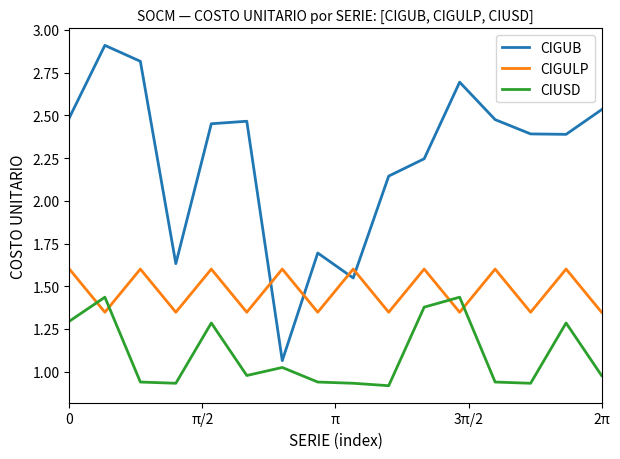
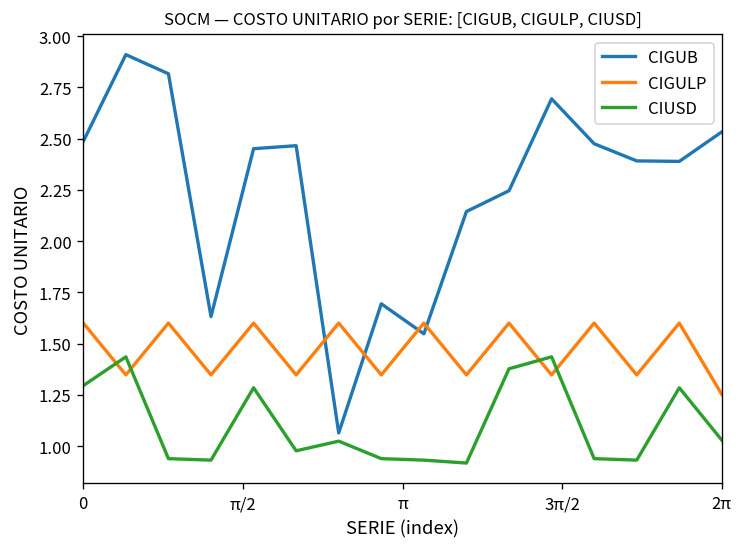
CIGULP, 2π: 1.35 -> 1.25
CIUSD, 2π: 0.98 -> 1.03
